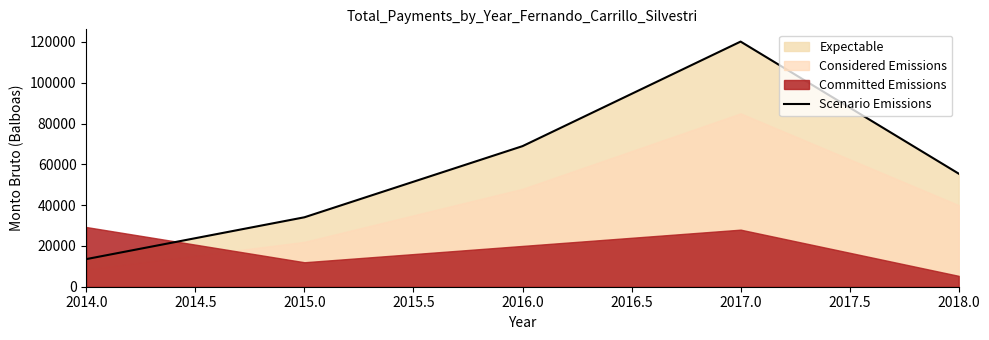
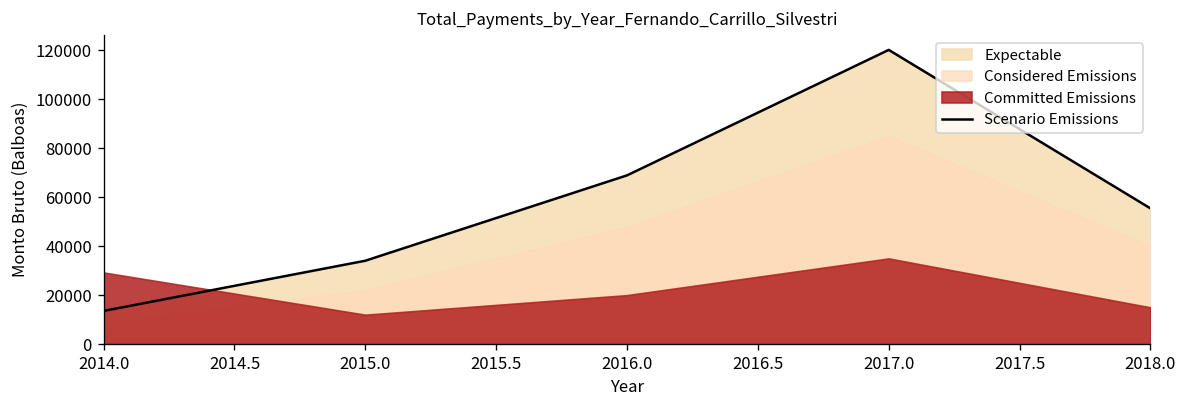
Committed Emissions, 2017.0: 28000 -> 35000
Committed Emissions, 2018.0: 5000 -> 15000
